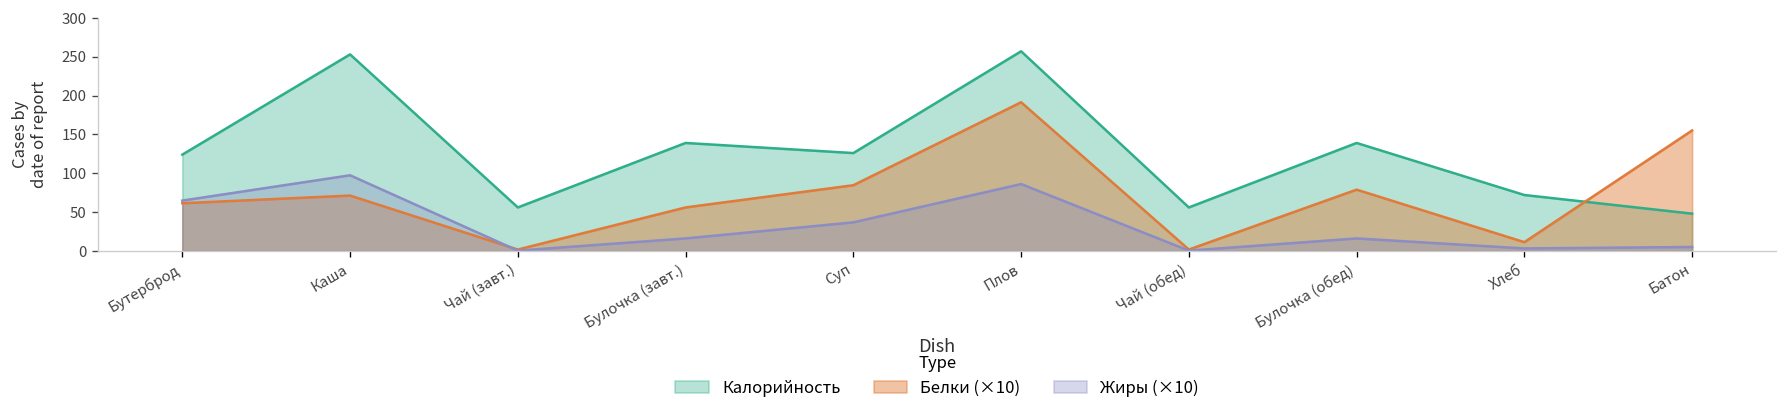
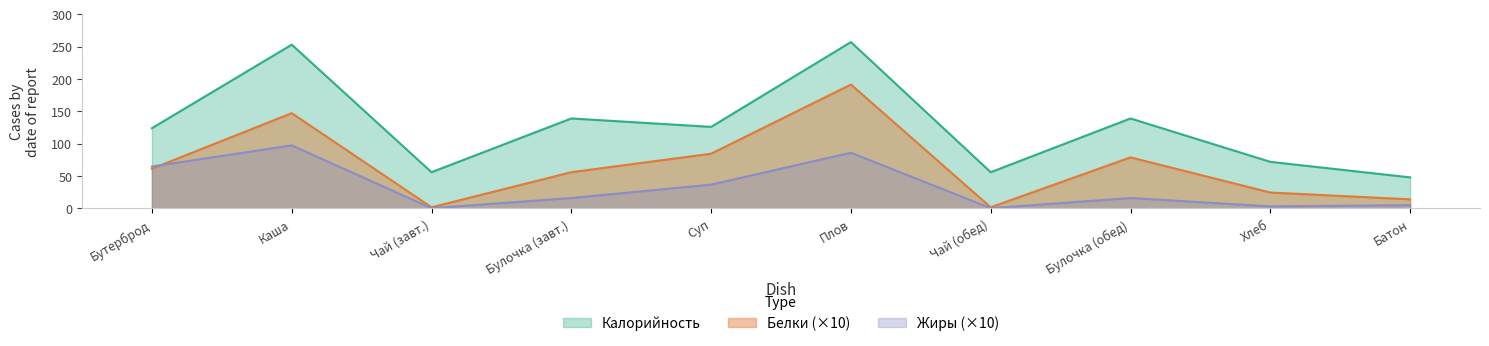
Белки (×10), Каша: 70 -> 150
Белки (×10), Хлеб: 10 -> 20
Белки (×10), Батон: 160 -> 10
